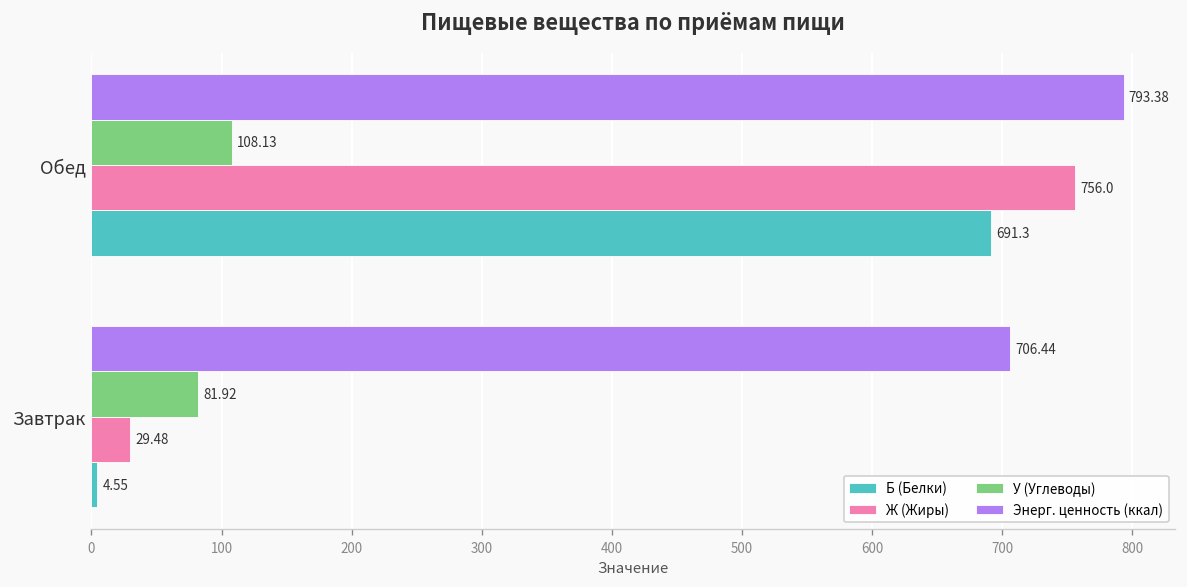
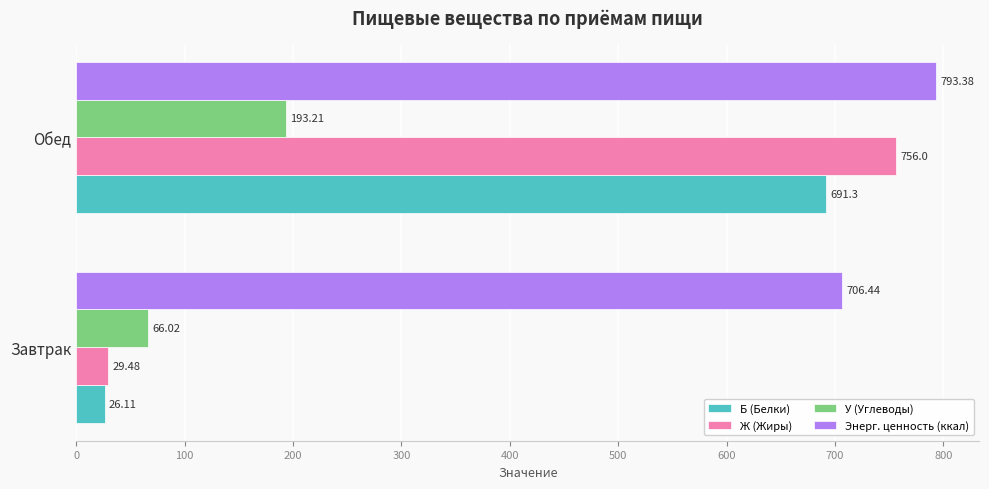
У (Углеводы), Обед: 108.13 -> 193.21
У (Углеводы), Завтрак: 81.92 -> 66.02
Б (Белки), Завтрак: 4.55 -> 26.11
